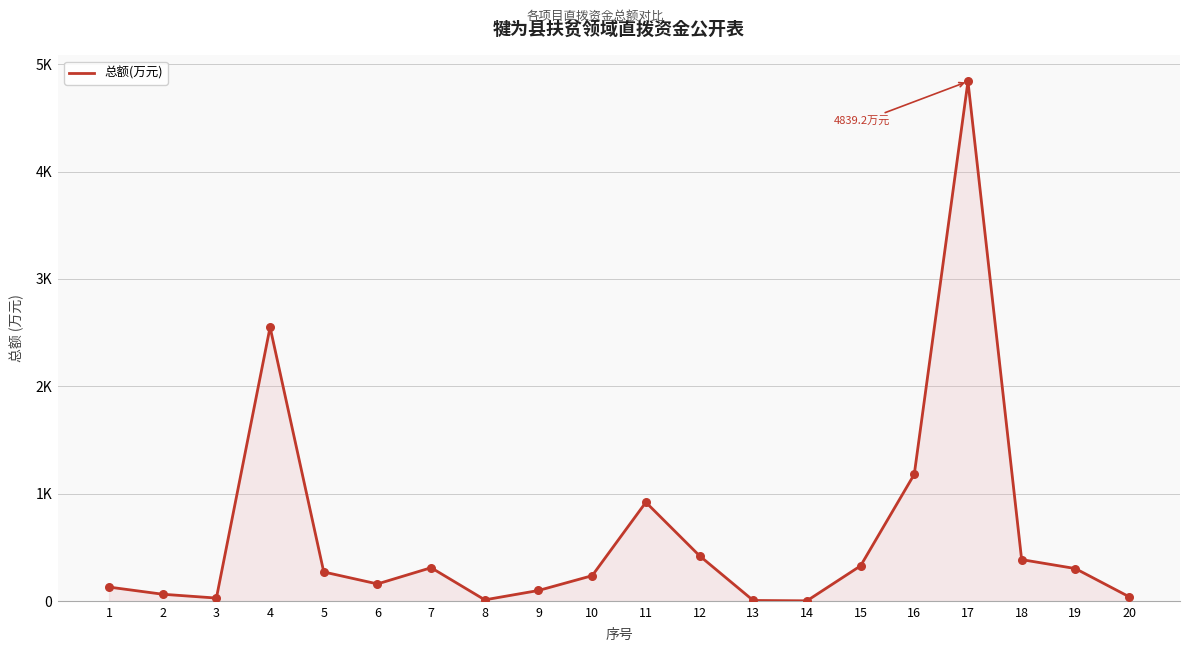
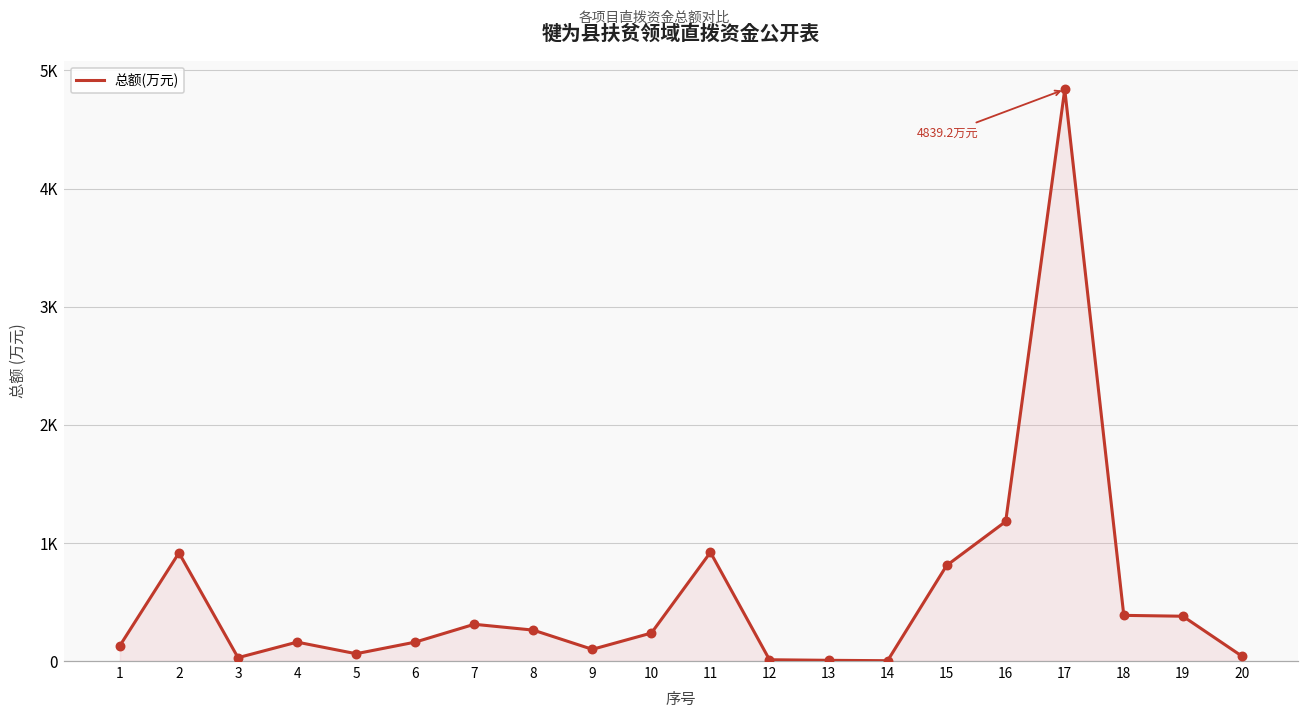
2: 60 -> 920
4: 2550 -> 160
5: 270 -> 60
8: 10 -> 260
12: 420 -> 10
15: 330 -> 810
19: 300 -> 380
